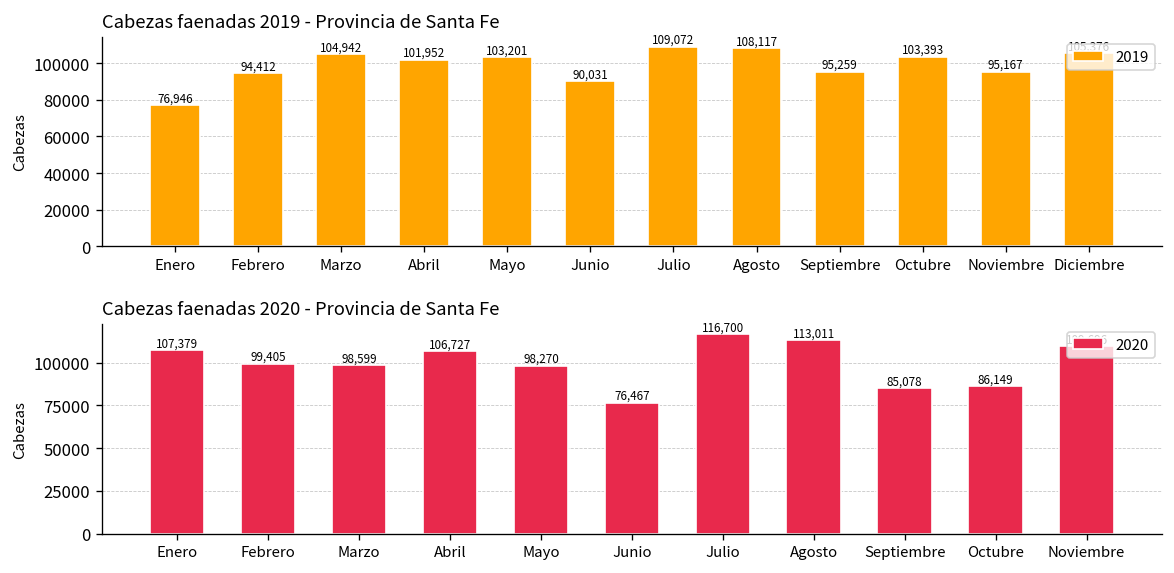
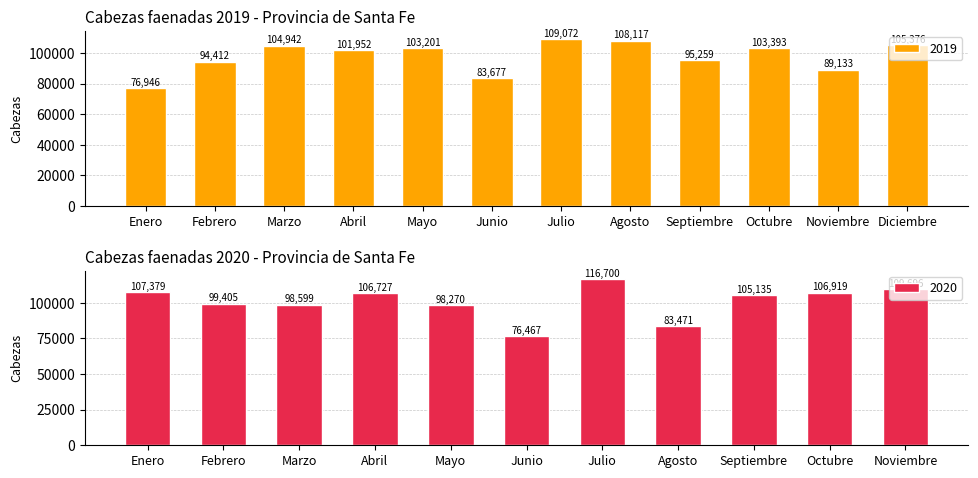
Cabezas faenadas 2019 - Provincia de Santa Fe, Junio: 90,031 -> 83,677
Cabezas faenadas 2019 - Provincia de Santa Fe, Noviembre: 95,167 -> 89,133
Cabezas faenadas 2020 - Provincia de Santa Fe, Agosto: 113,011 -> 83,471
Cabezas faenadas 2020 - Provincia de Santa Fe, Septiembre: 85,078 -> 105,135
Cabezas faenadas 2020 - Provincia de Santa Fe, Octubre: 86,149 -> 106,919
